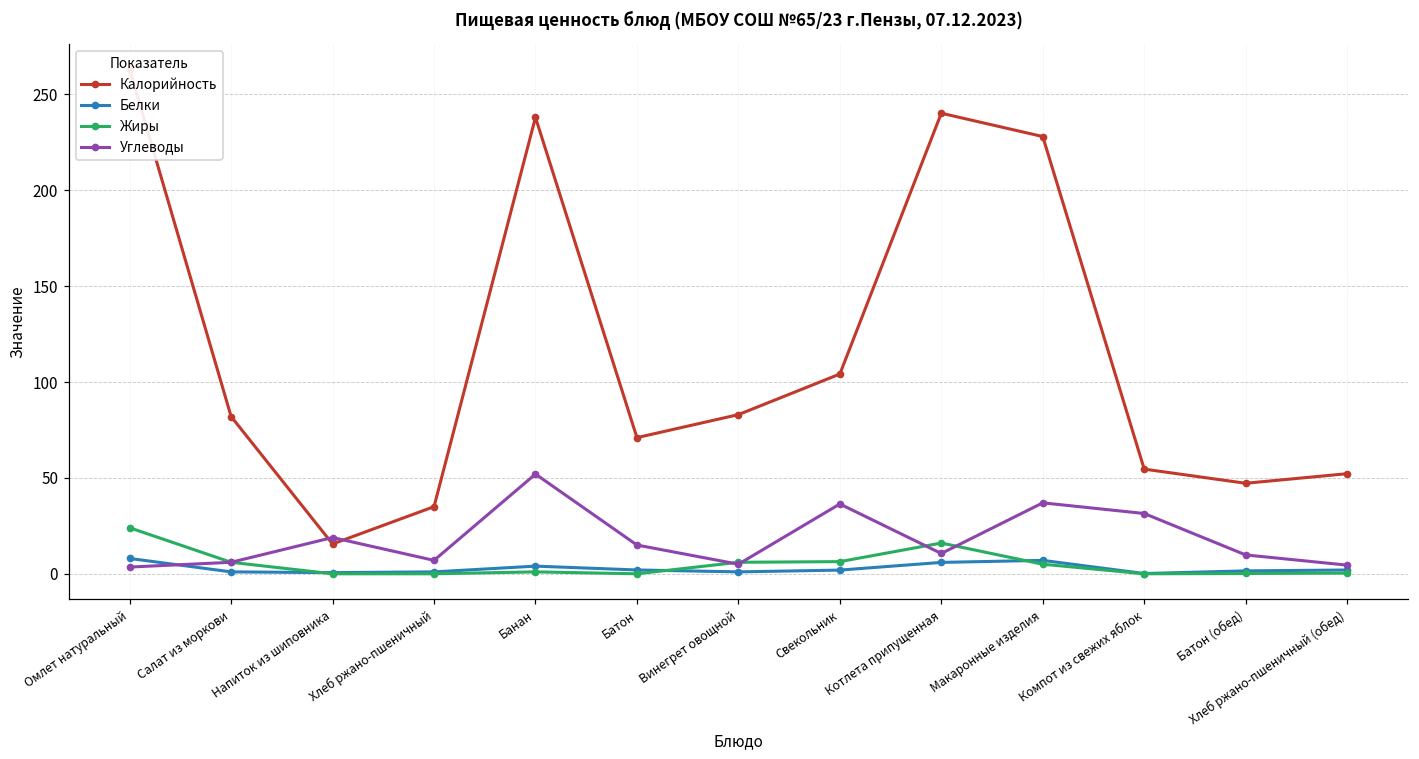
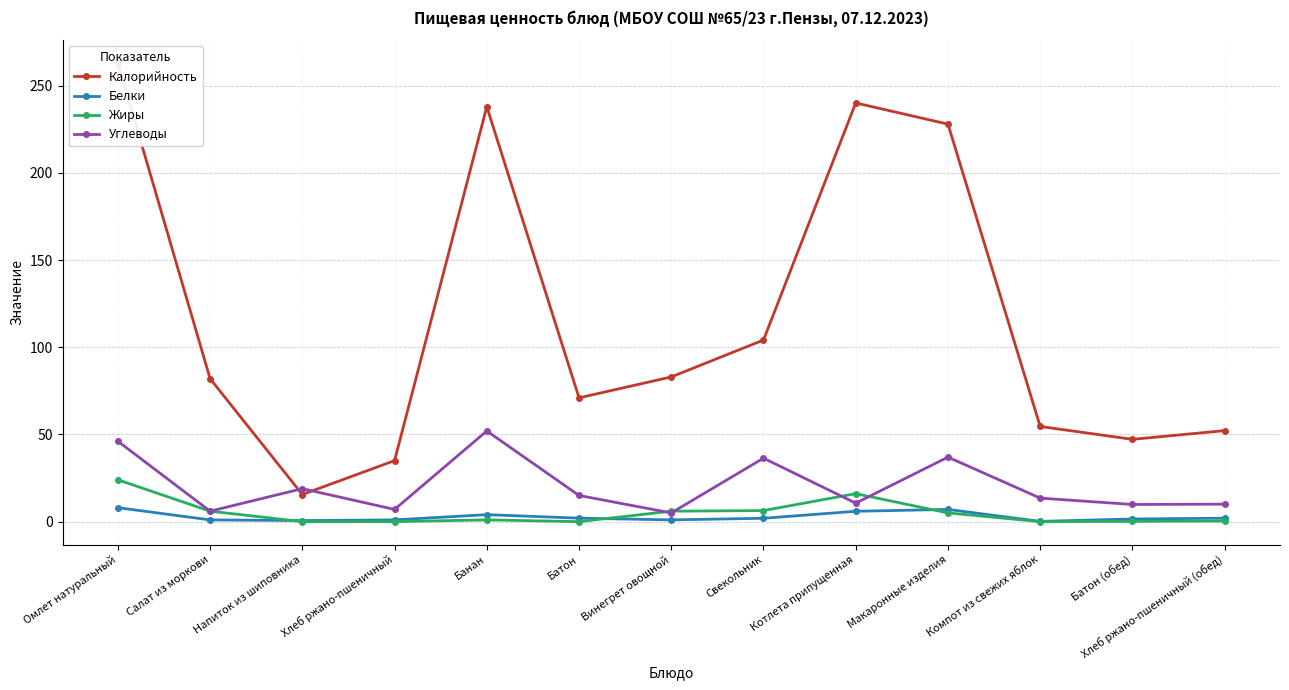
Углеводы, Омлет натуральный: 4 -> 46
Углеводы, Компот из свежих яблок: 31 -> 13
Углеводы, Хлеб ржано-пшеничный (обед): 5 -> 10
